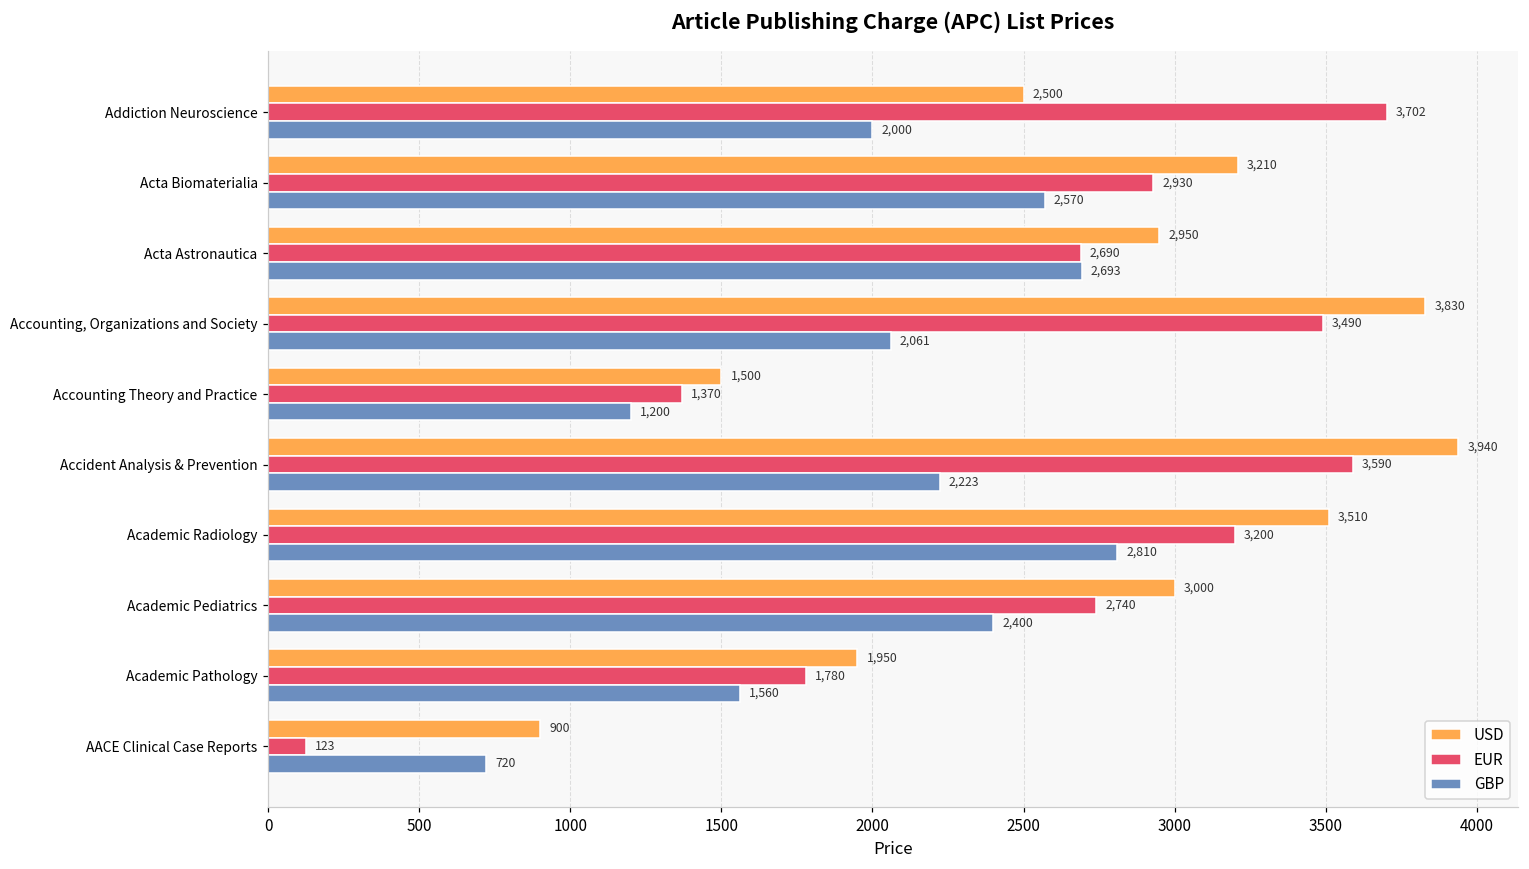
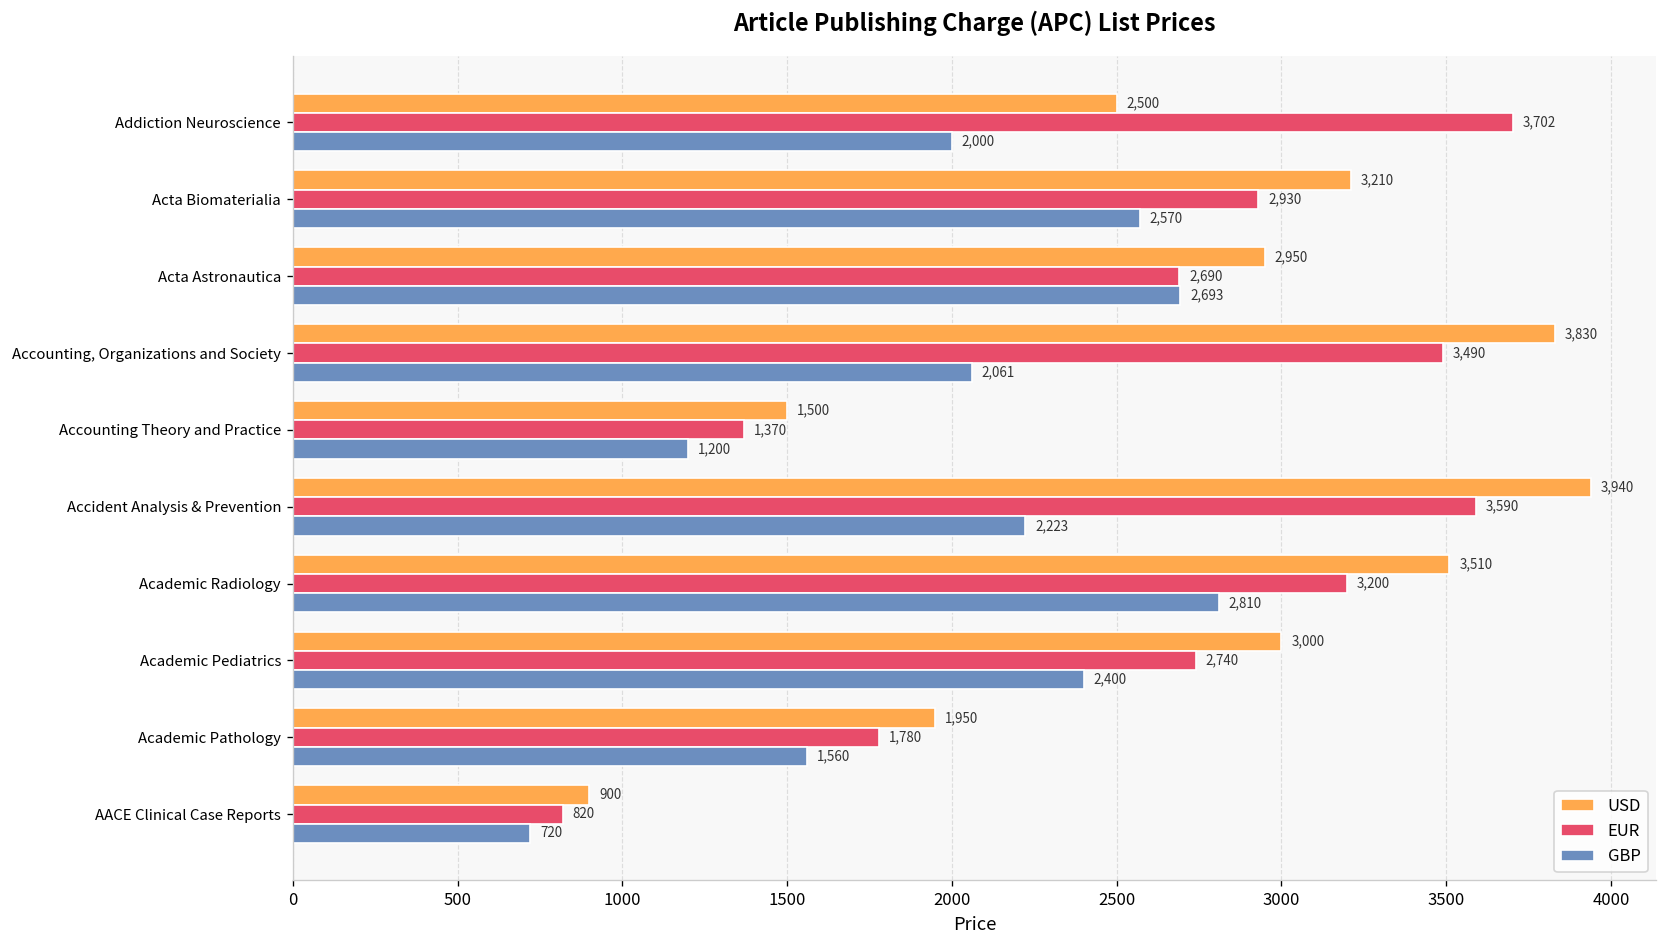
EUR, AACE Clinical Case Reports: 123 -> 820
